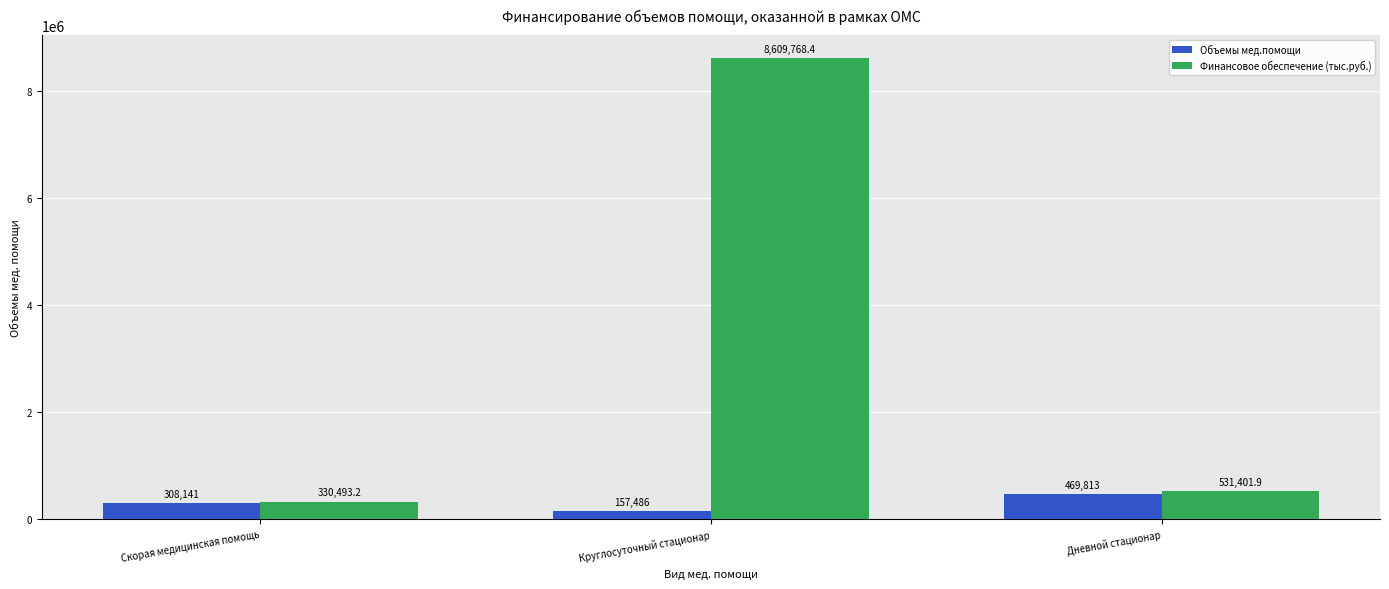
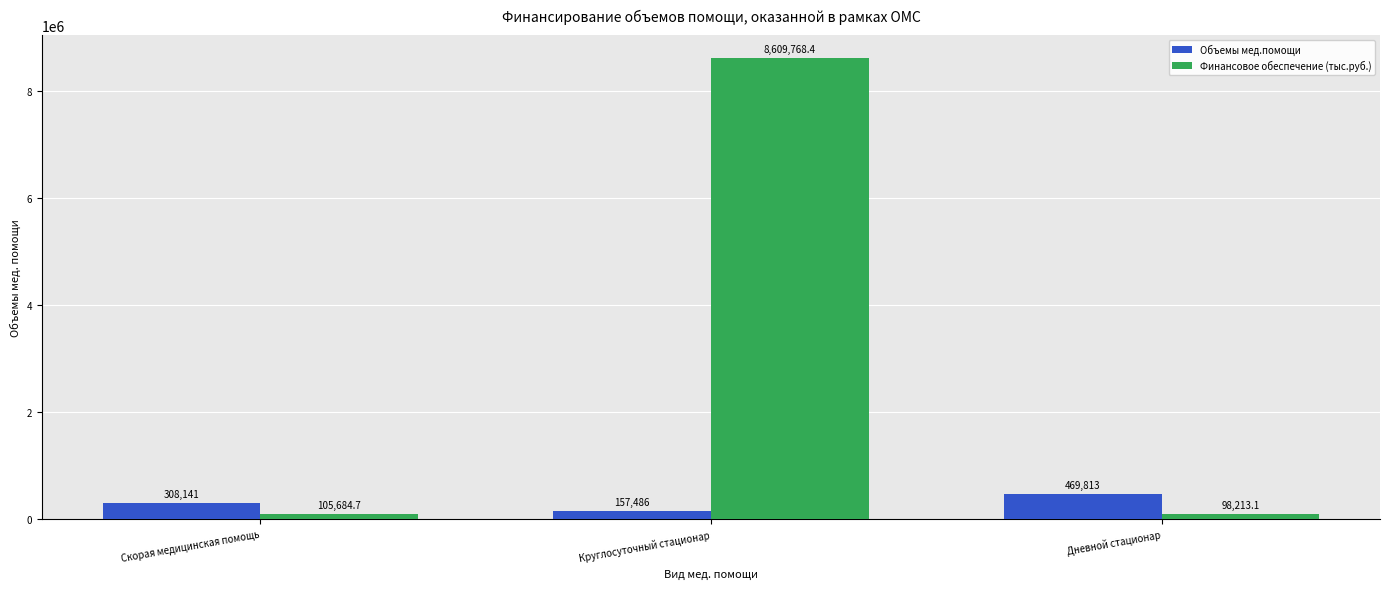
Финансовое обеспечение (тыс.руб.), Скорая медицинская помощь: 330,493.2 -> 105,684.7
Финансовое обеспечение (тыс.руб.), Дневной стационар: 531,401.9 -> 98,213.1
